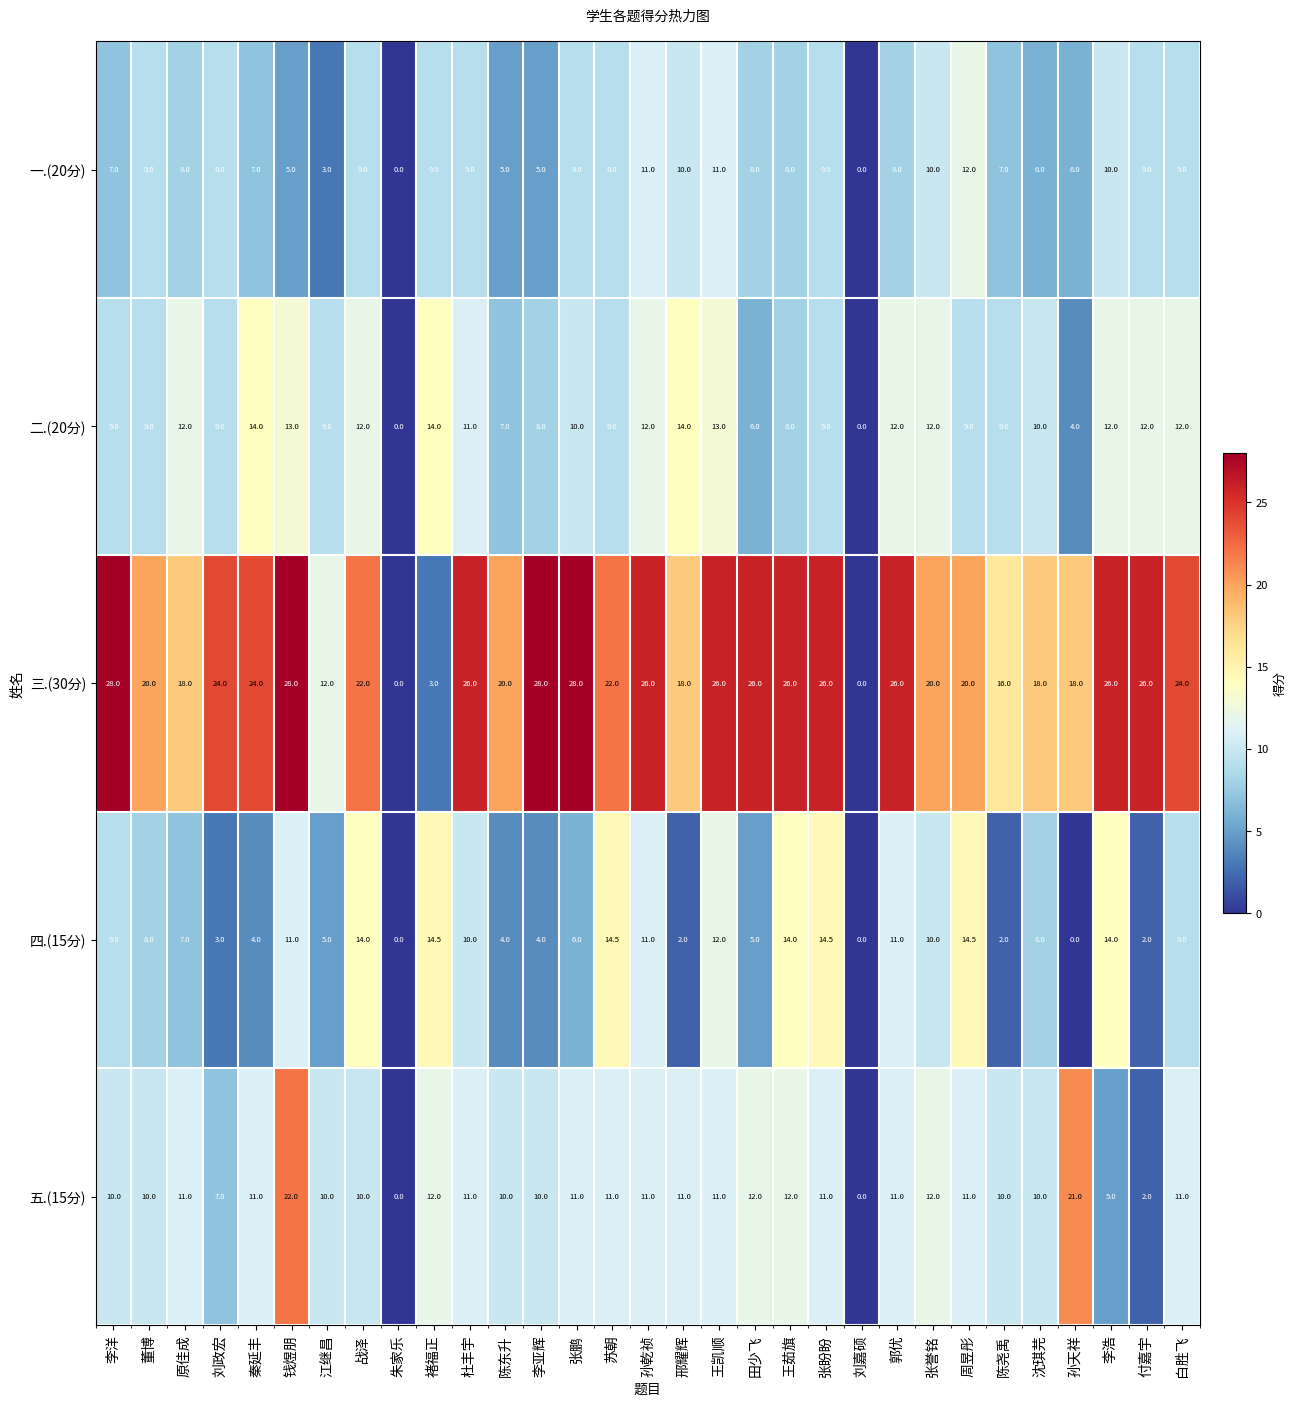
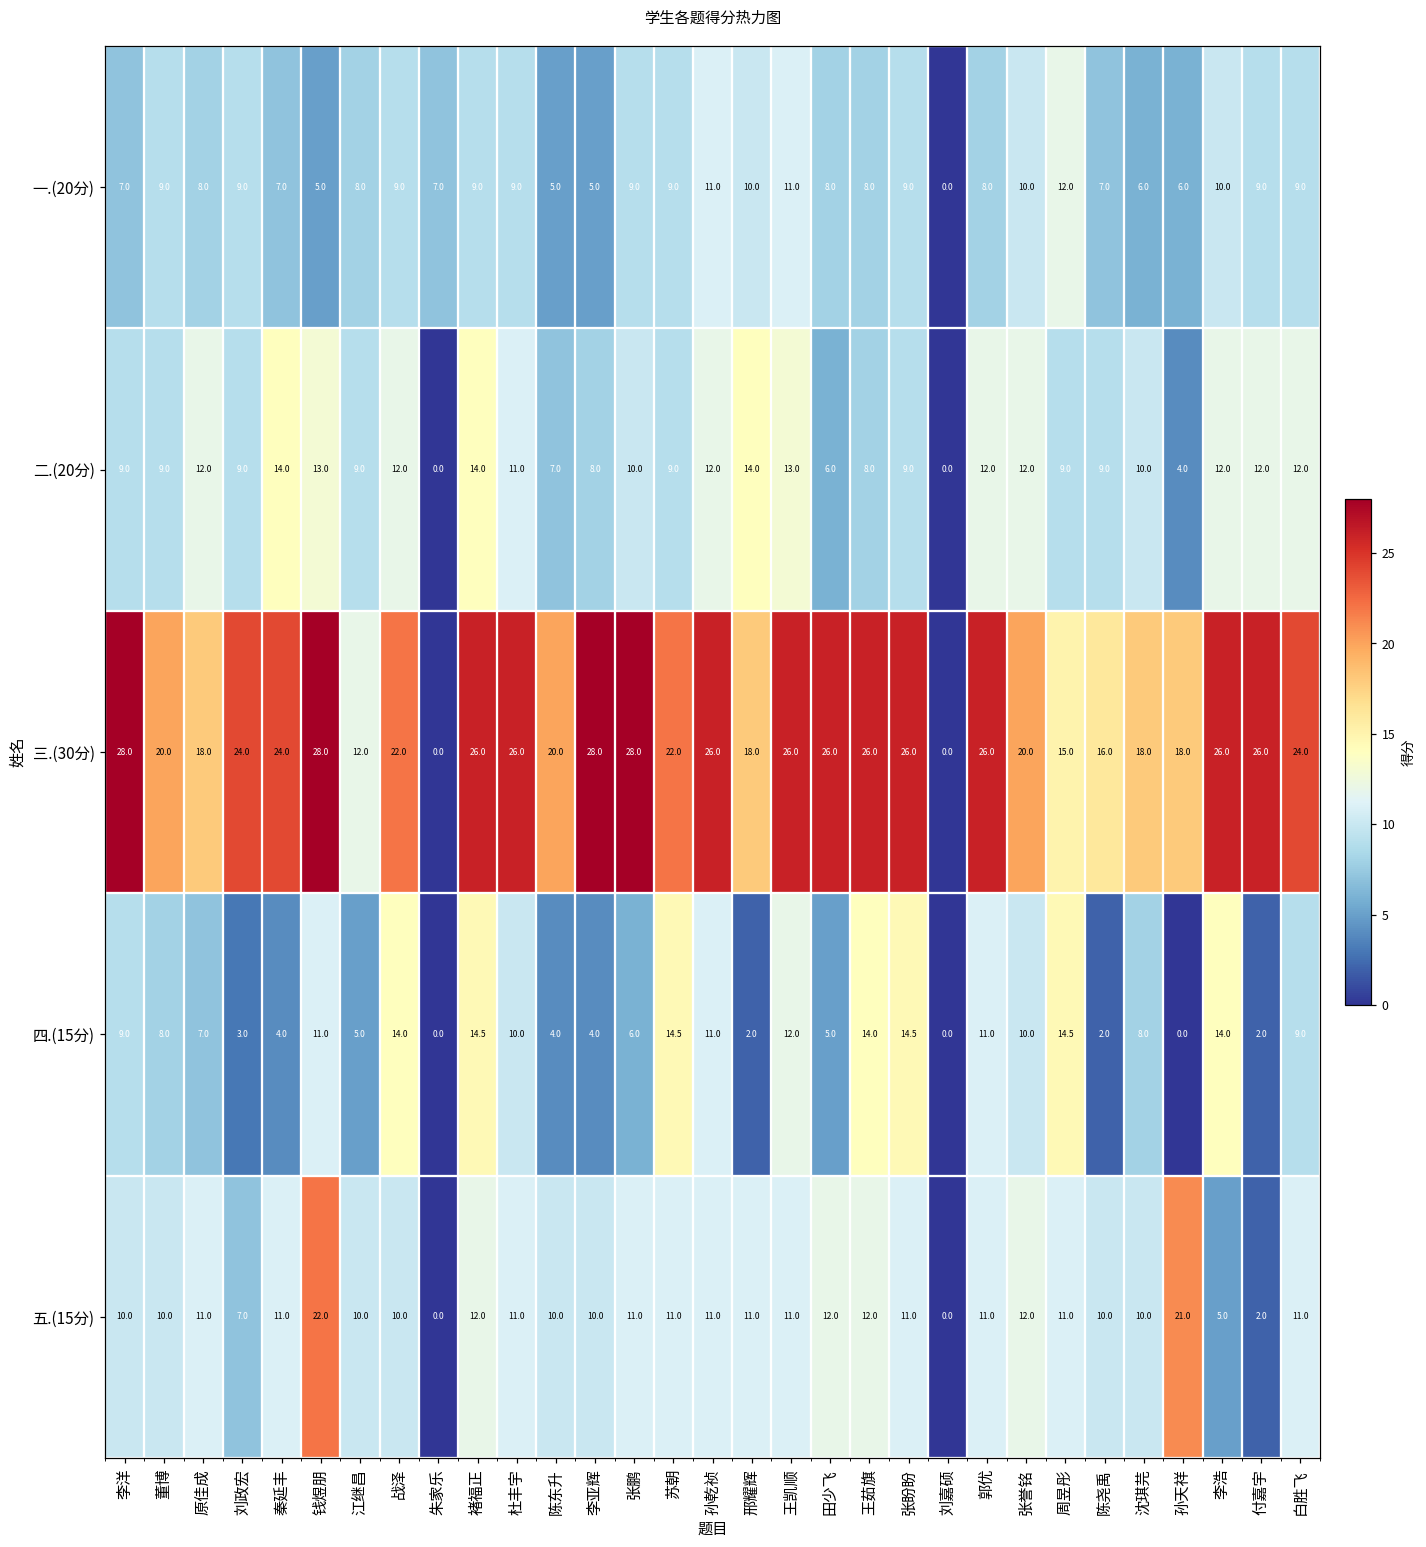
一.(20分), 江继昌: 3.0 -> 8.0
一.(20分), 朱家乐: 0.0 -> 7.0
三.(30分), 褚福正: 3.0 -> 26.0
三.(30分), 周昱彤: 20.0 -> 15.0
